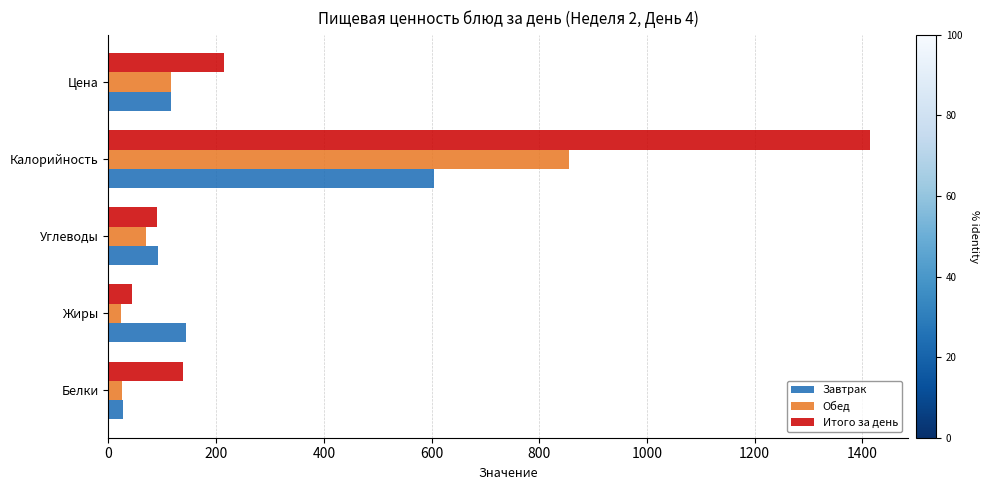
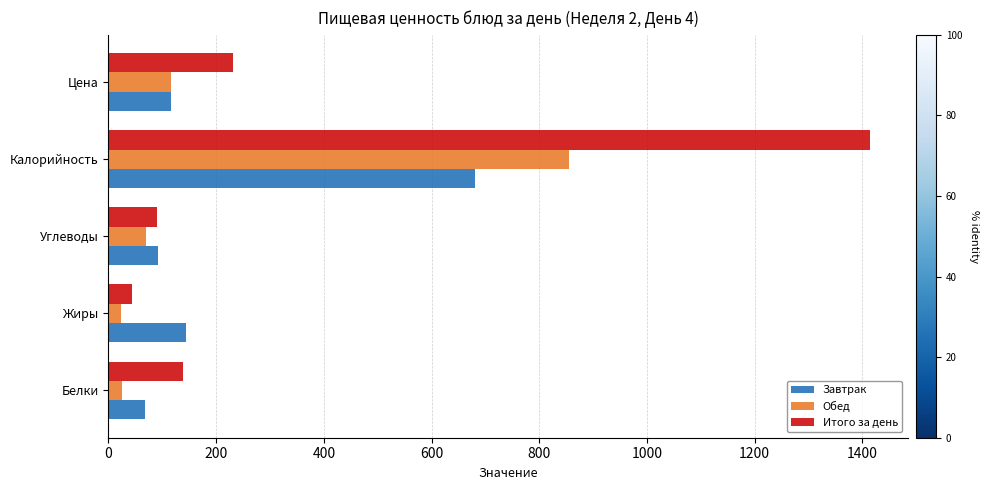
Итого за день, Цена: 210 -> 230
Завтрак, Калорийность: 610 -> 680
Завтрак, Белки: 30 -> 70
